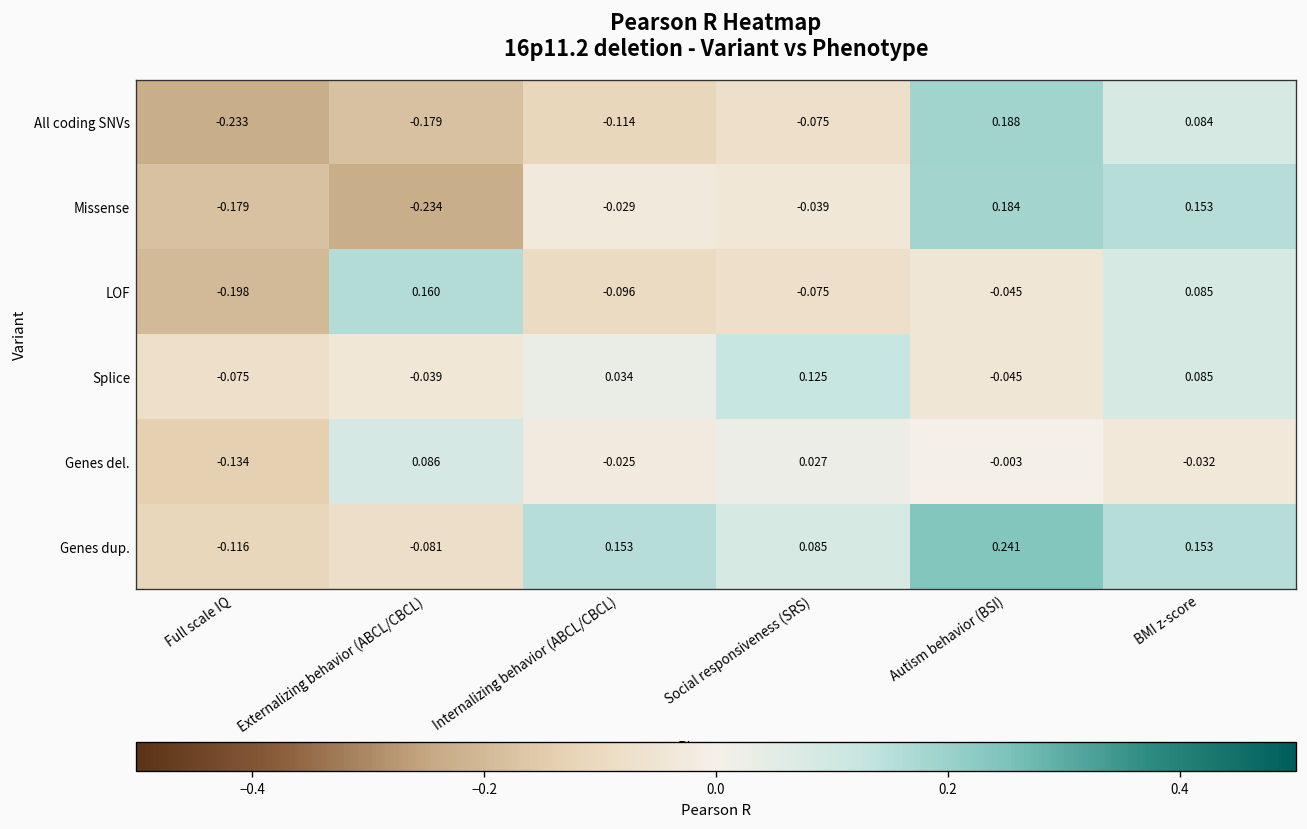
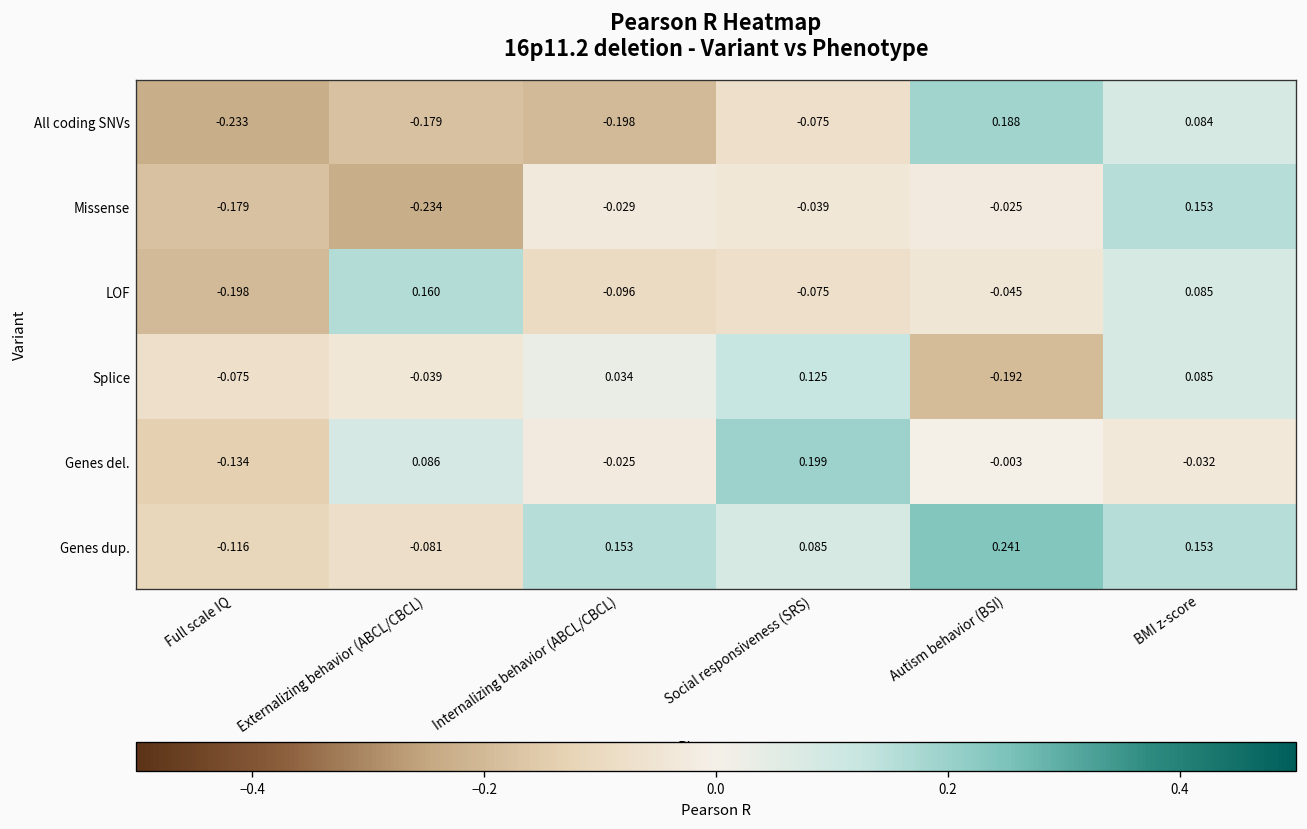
All coding SNVs, Internalizing behavior (ABCL/CBCL): -0.114 -> -0.198
Missense, Autism behavior (BSI): 0.184 -> -0.025
Splice, Autism behavior (BSI): -0.045 -> -0.192
Genes del., Social responsiveness (SRS): 0.027 -> 0.199
